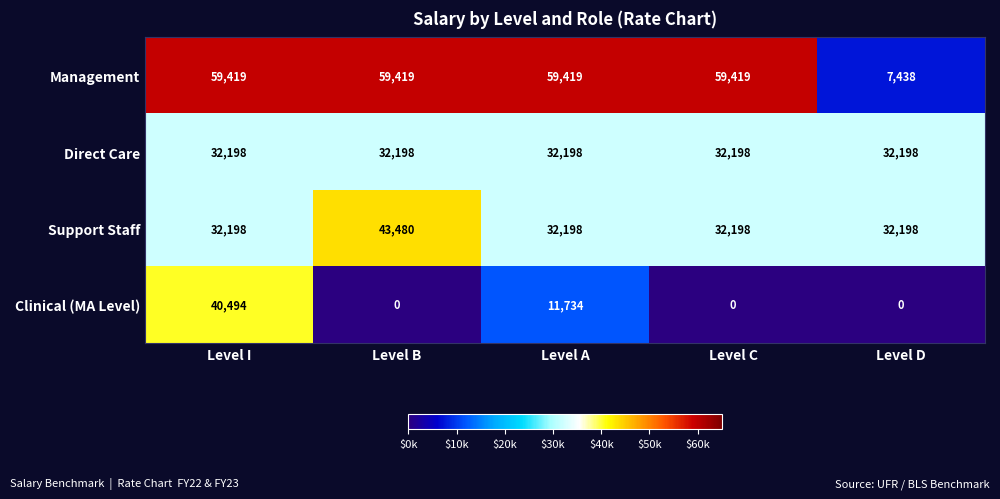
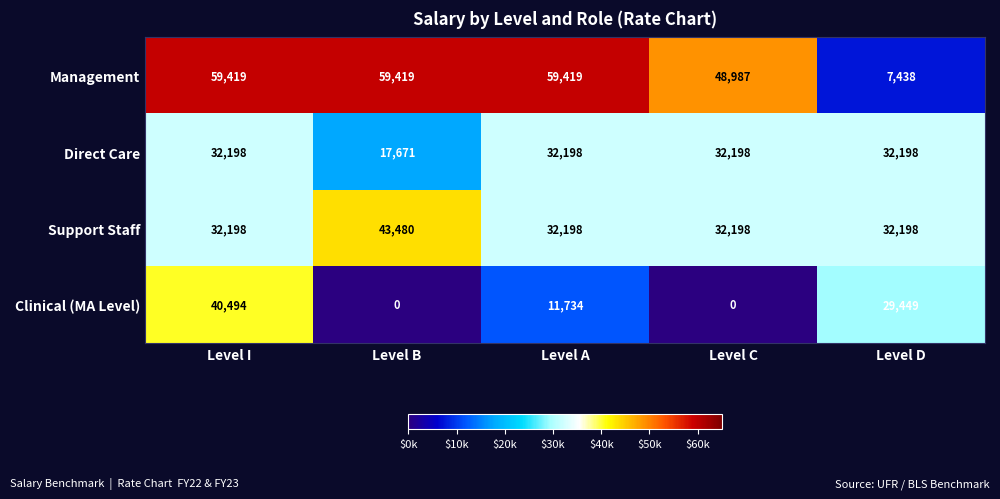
Management, Level C: 59,419 -> 48,987
Direct Care, Level B: 32,198 -> 17,671
Clinical (MA Level), Level D: 0 -> 29,449
